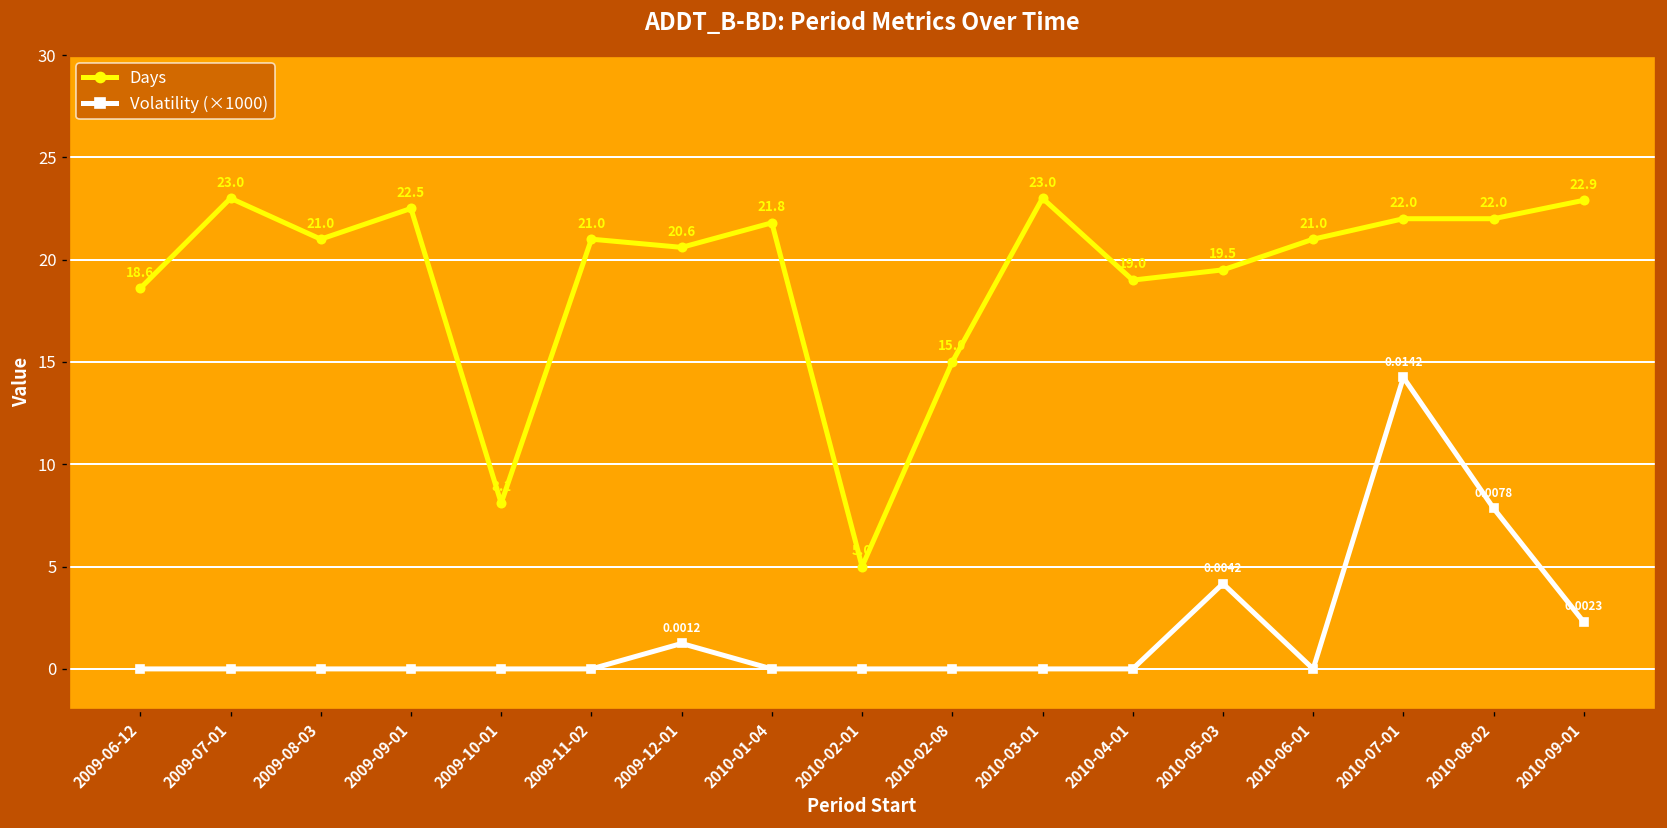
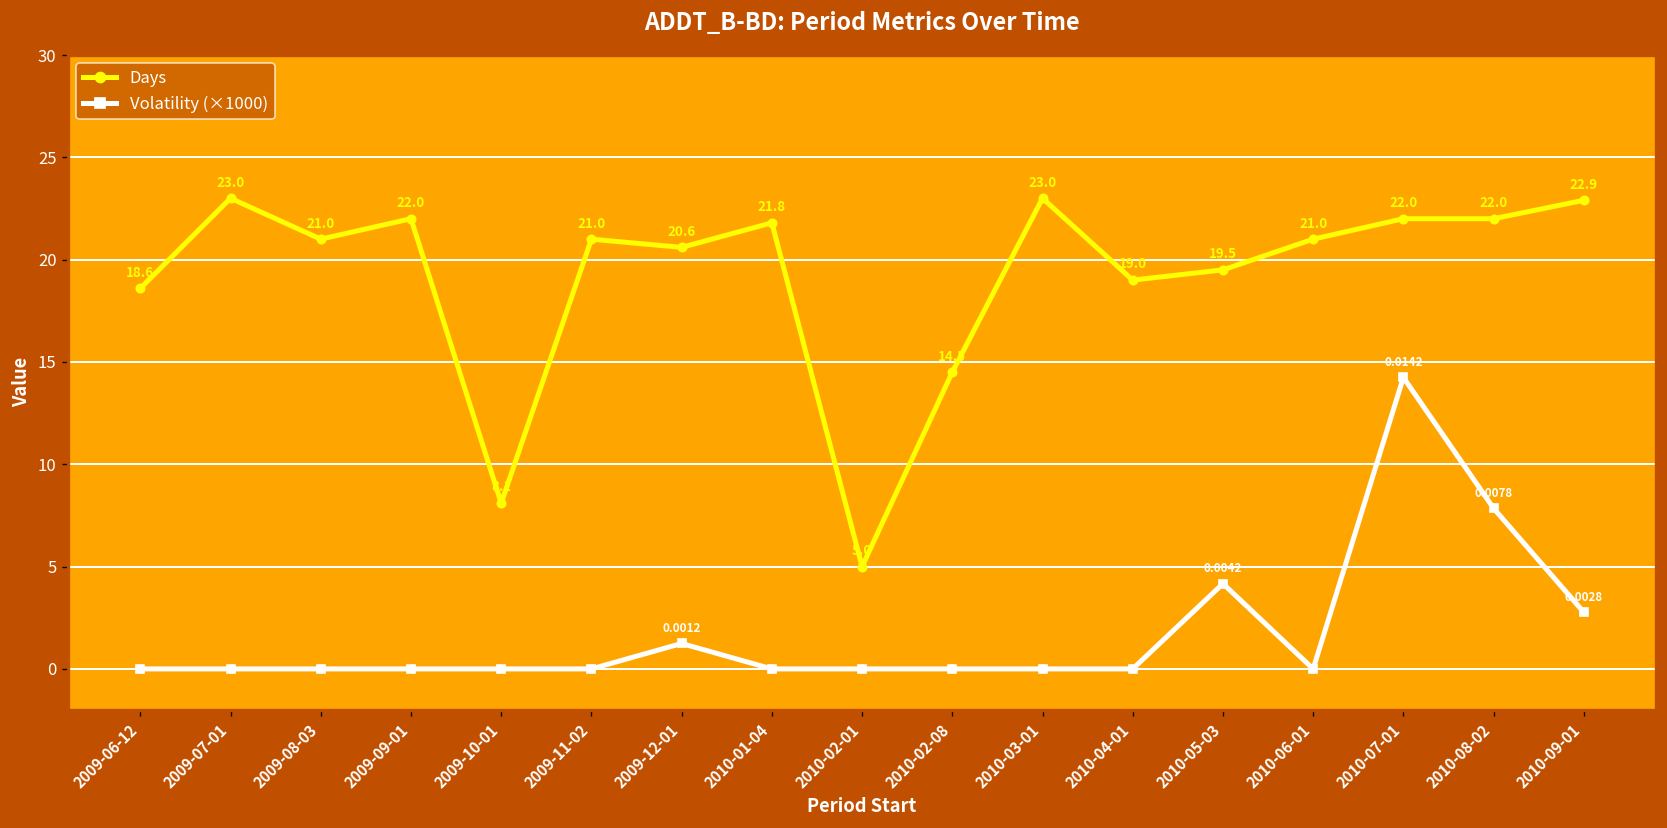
Days, 2009-09-01: 22.5 -> 22.0
Days, 2010-02-08: 15.0 -> 14.5
Volatility (×1000), 2010-09-01: 0.0023 -> 0.0028
